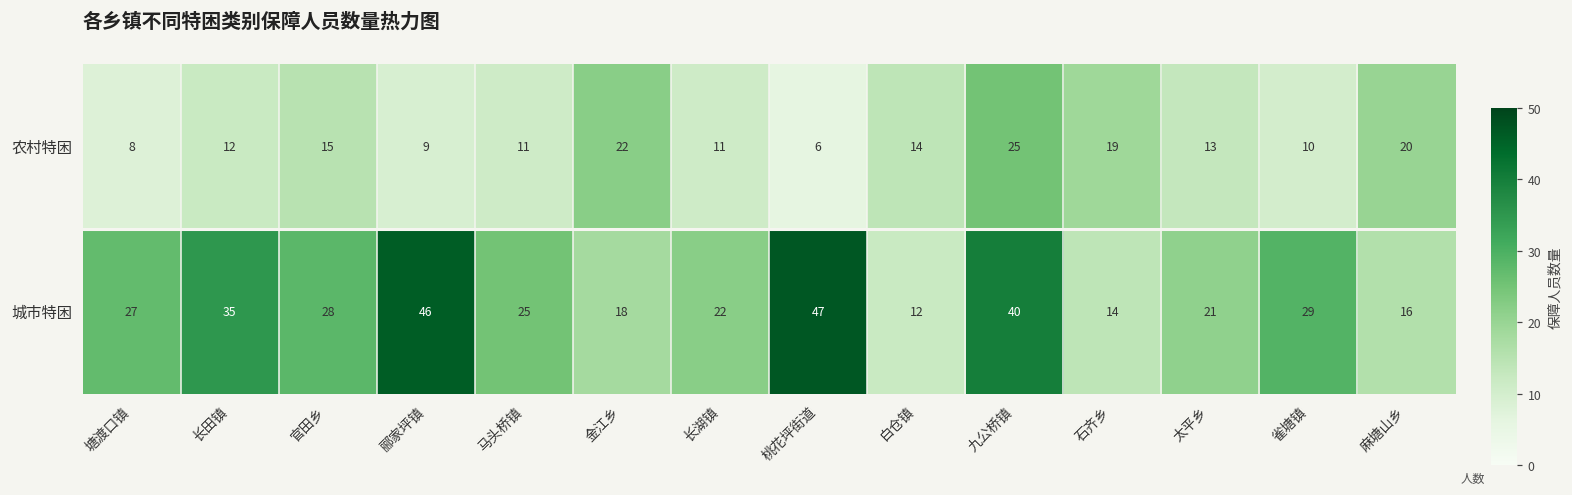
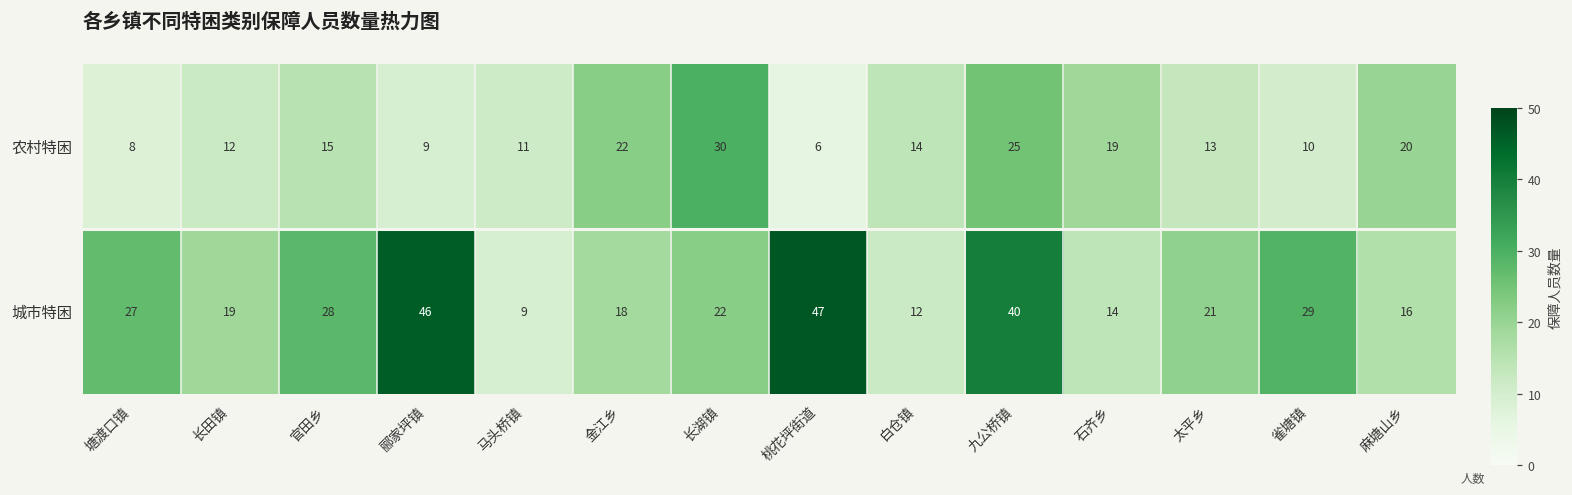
农村特困, 长湖镇: 11 -> 30
城市特困, 长田镇: 35 -> 19
城市特困, 马头桥镇: 25 -> 9
